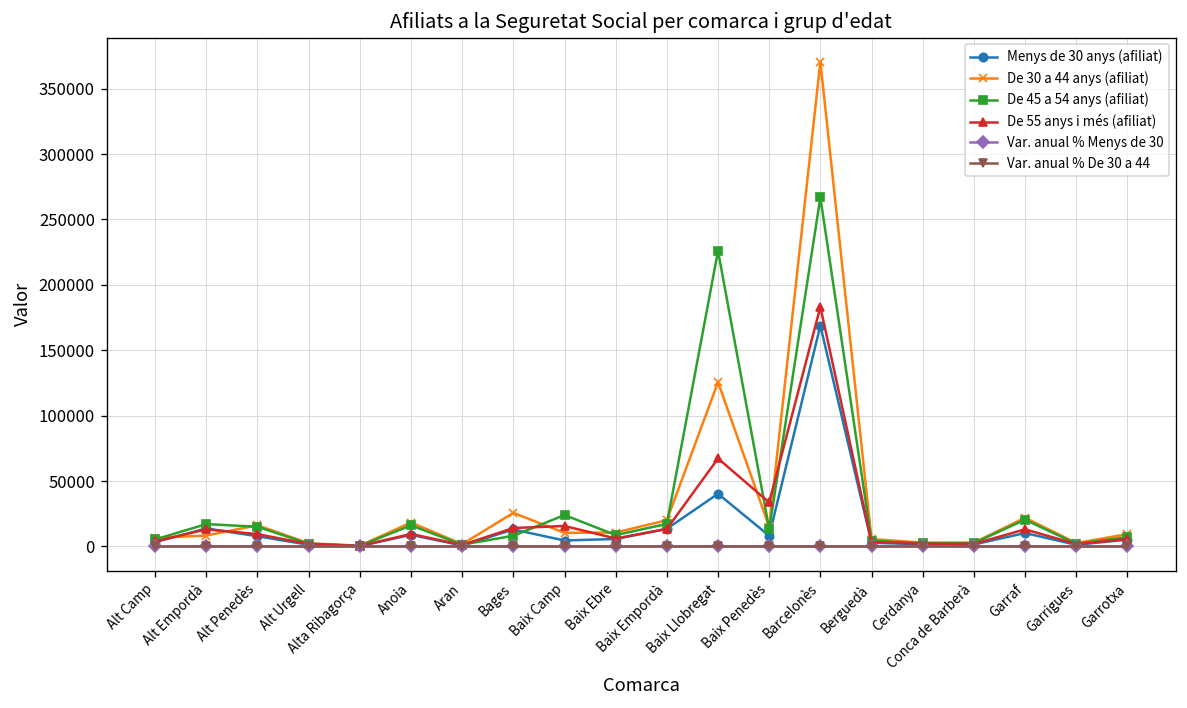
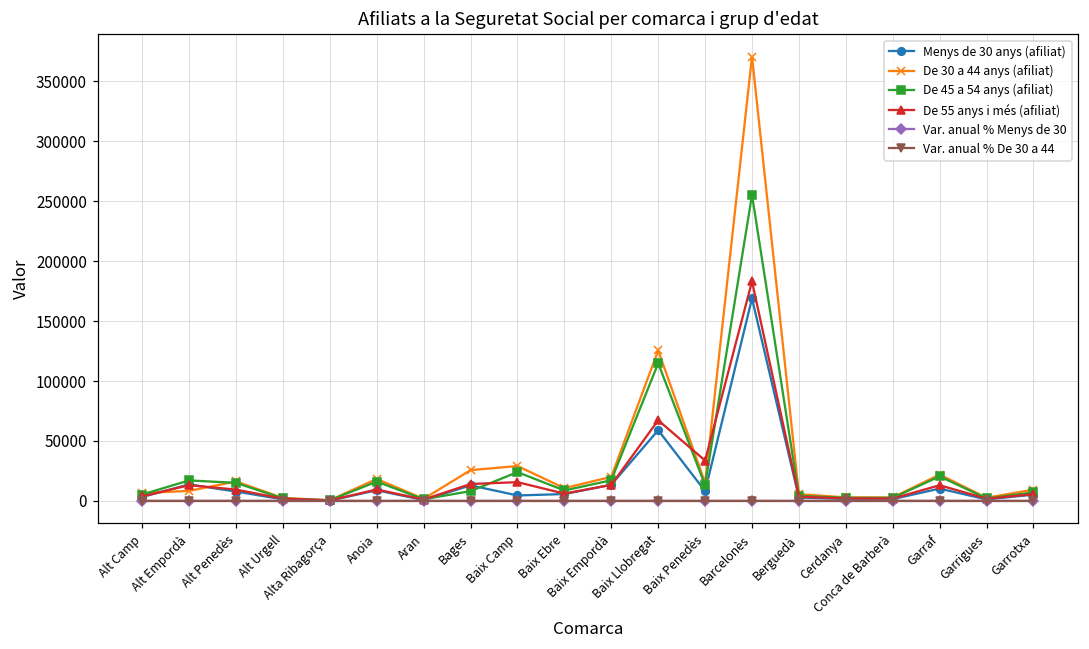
De 30 a 44 anys (afiliat), Baix Camp: 10000 -> 29000
Menys de 30 anys (afiliat), Baix Llobregat: 40000 -> 59000
De 45 a 54 anys (afiliat), Baix Llobregat: 226000 -> 115000
De 45 a 54 anys (afiliat), Barcelonès: 267000 -> 255000
